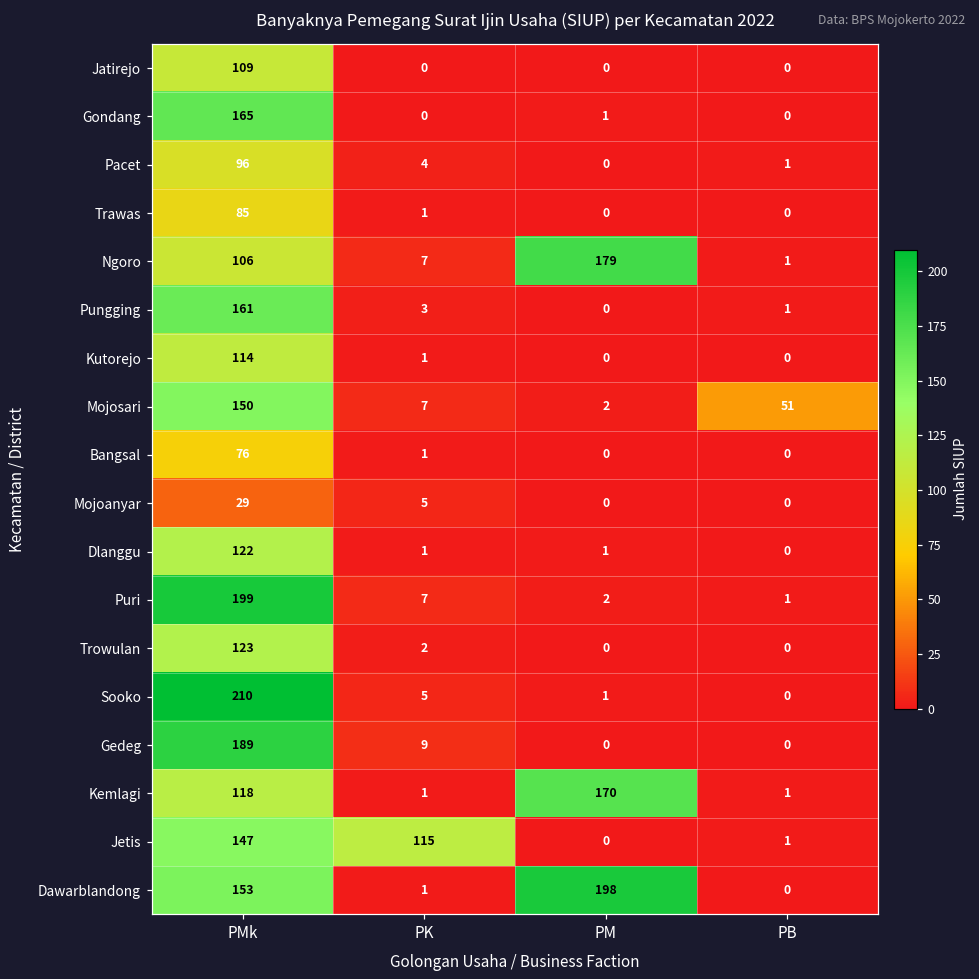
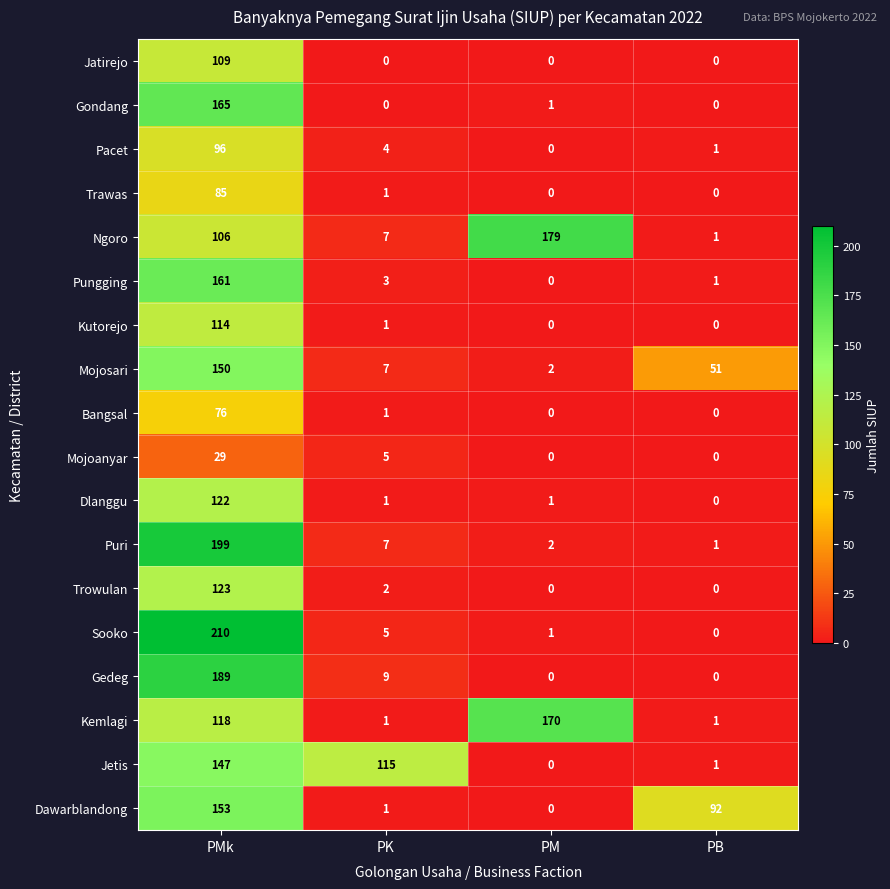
Dawarblandong, PM: 198 -> 0
Dawarblandong, PB: 0 -> 92
